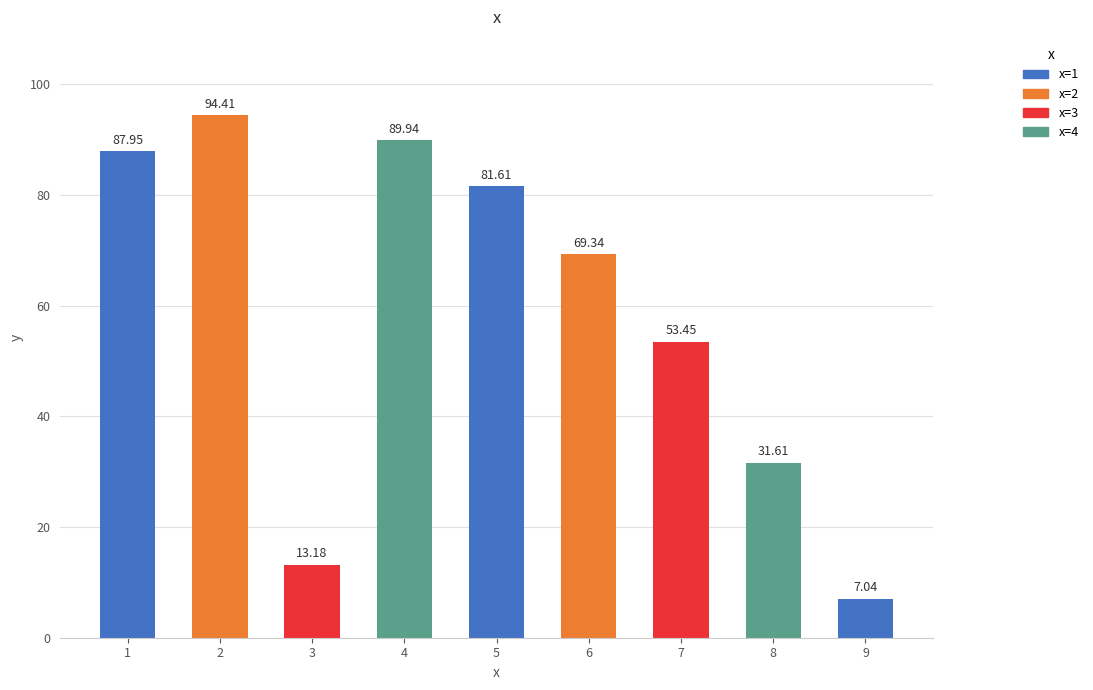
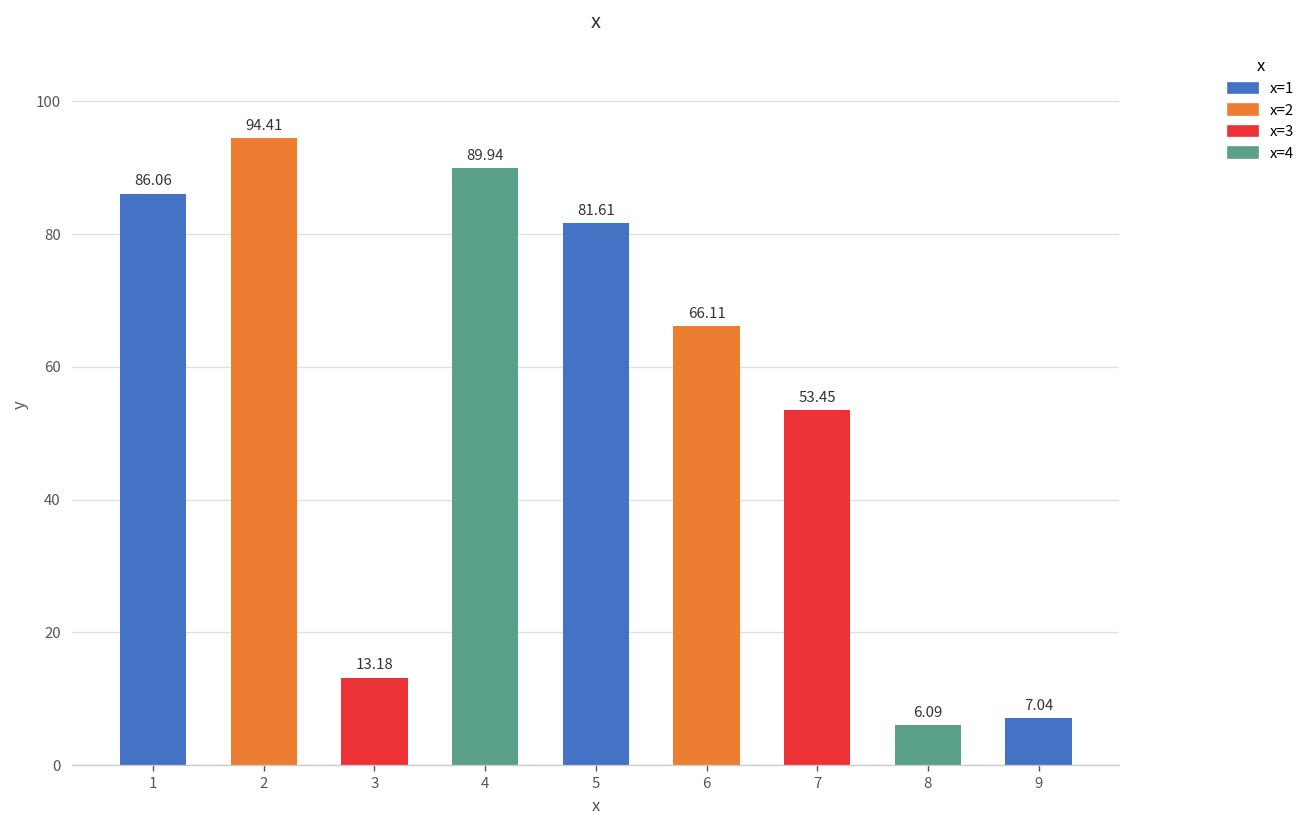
1: 87.95 -> 86.06
6: 69.34 -> 66.11
8: 31.61 -> 6.09
